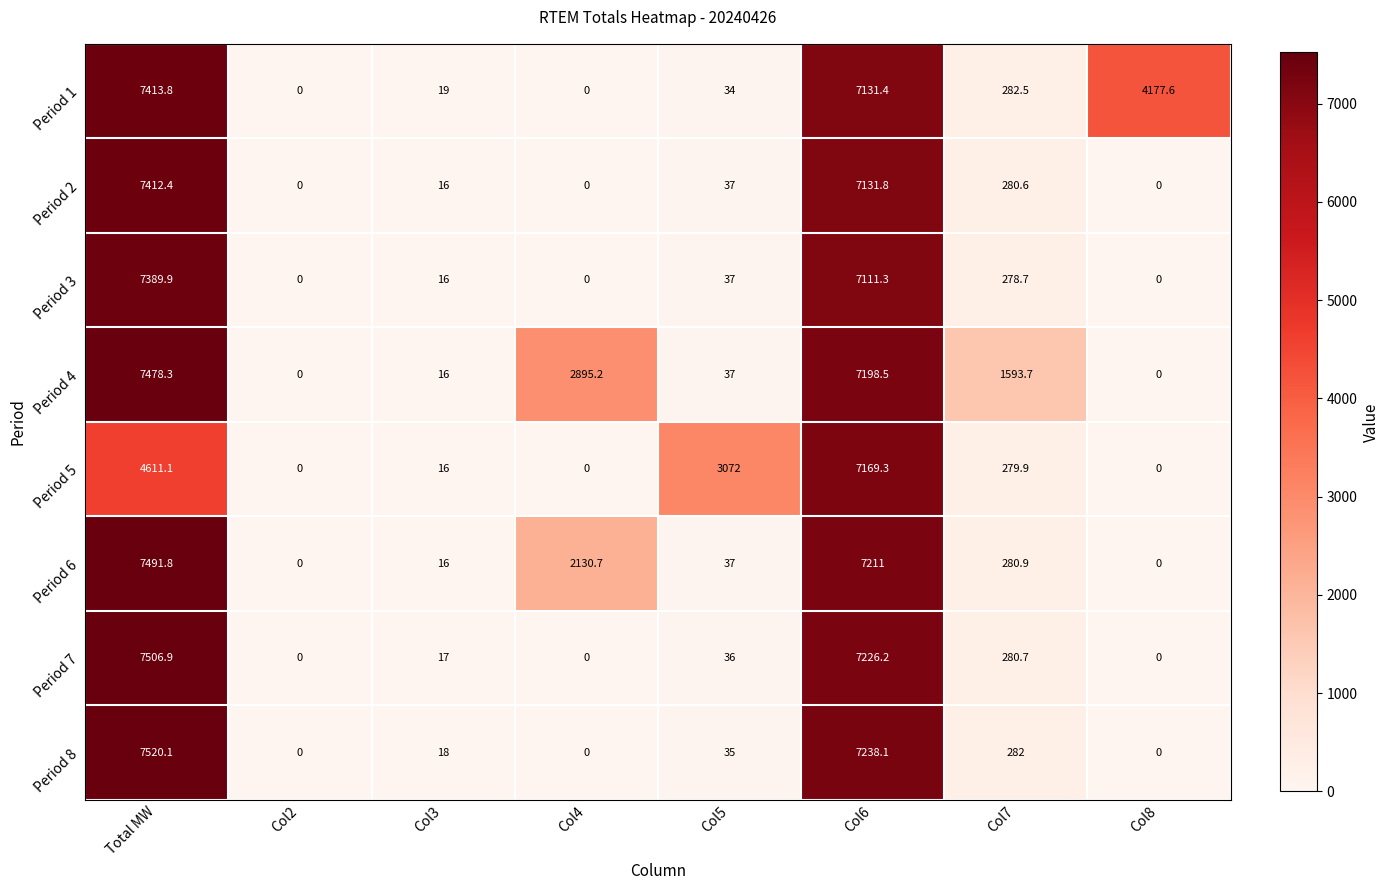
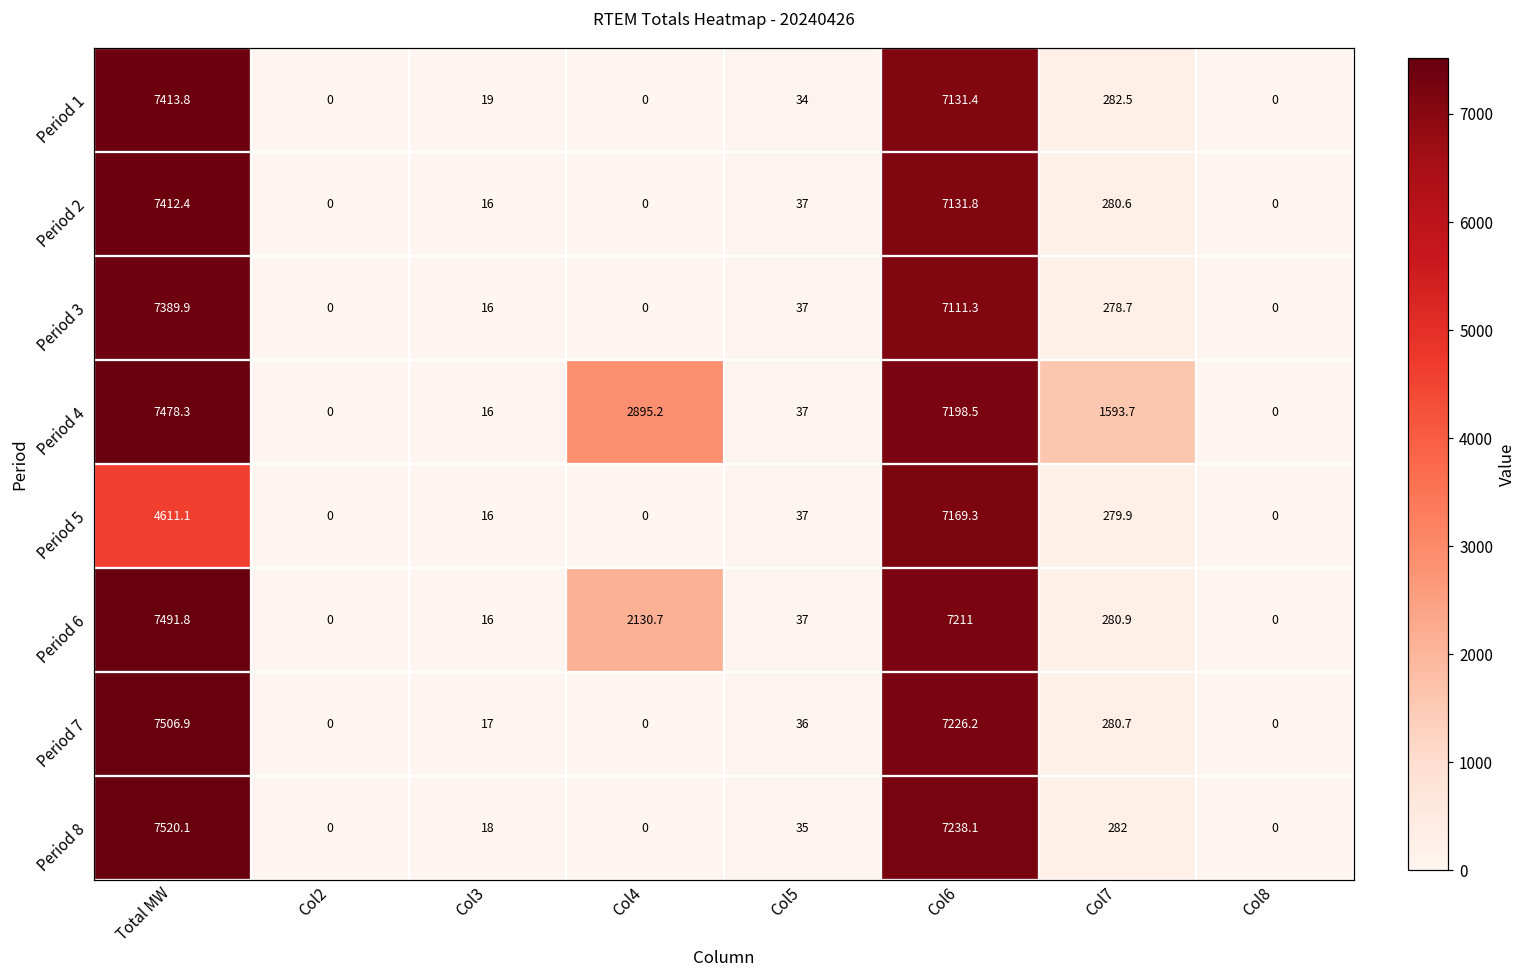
Period 1, Col8: 4177.6 -> 0
Period 5, Col5: 3072 -> 37
